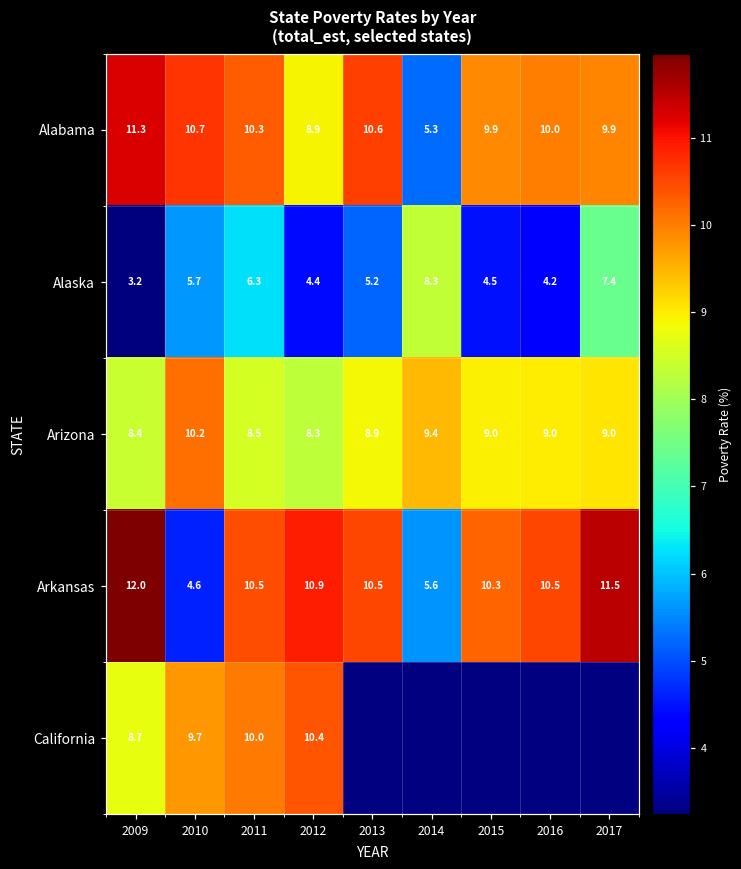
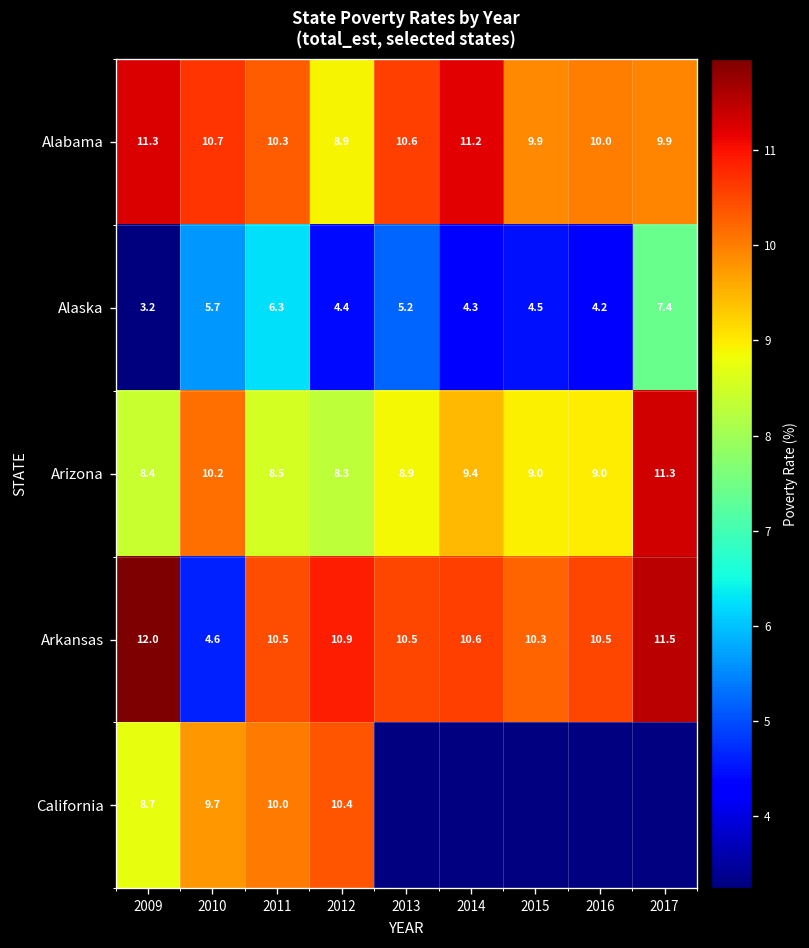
Alabama, 2014: 5.3 -> 11.2
Alaska, 2014: 8.3 -> 4.3
Arizona, 2017: 9.0 -> 11.3
Arkansas, 2014: 5.6 -> 10.6
